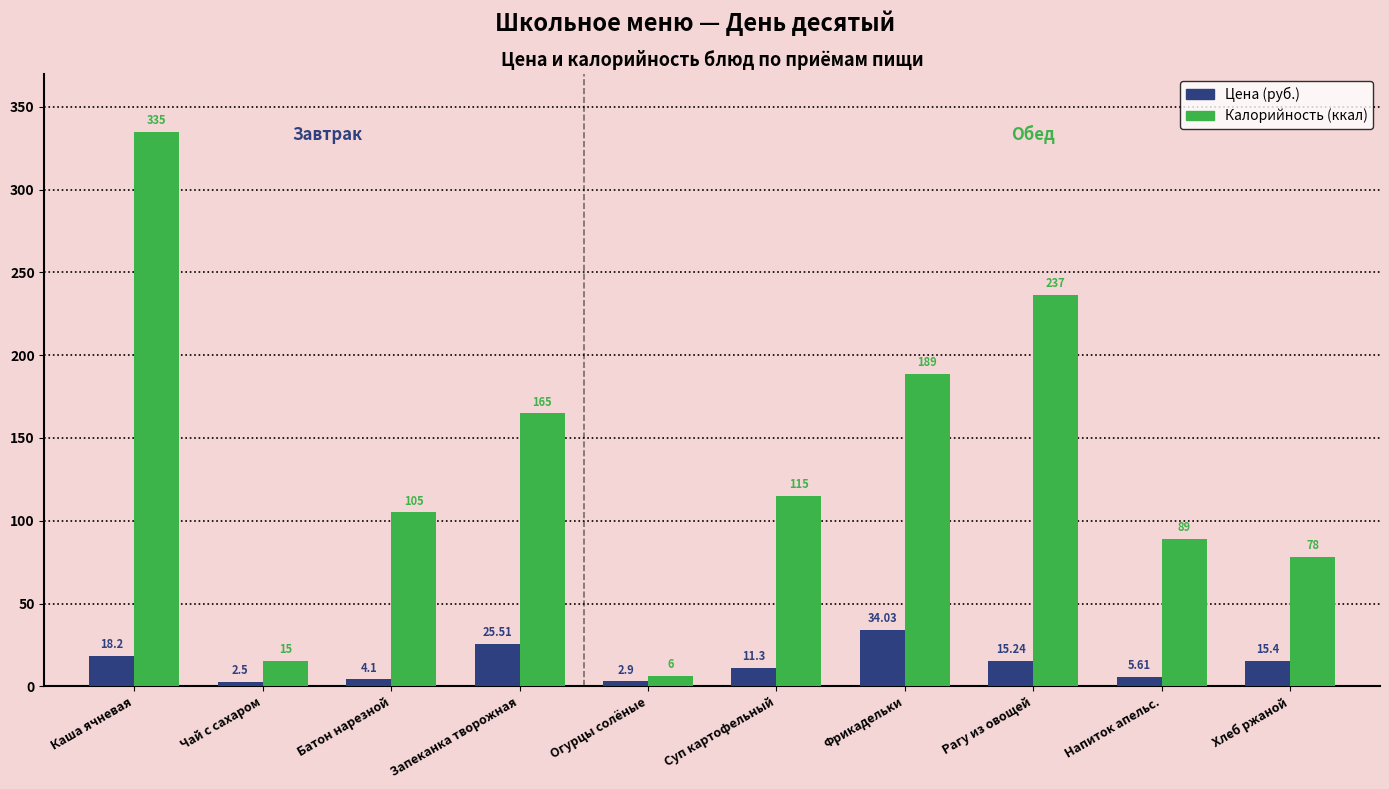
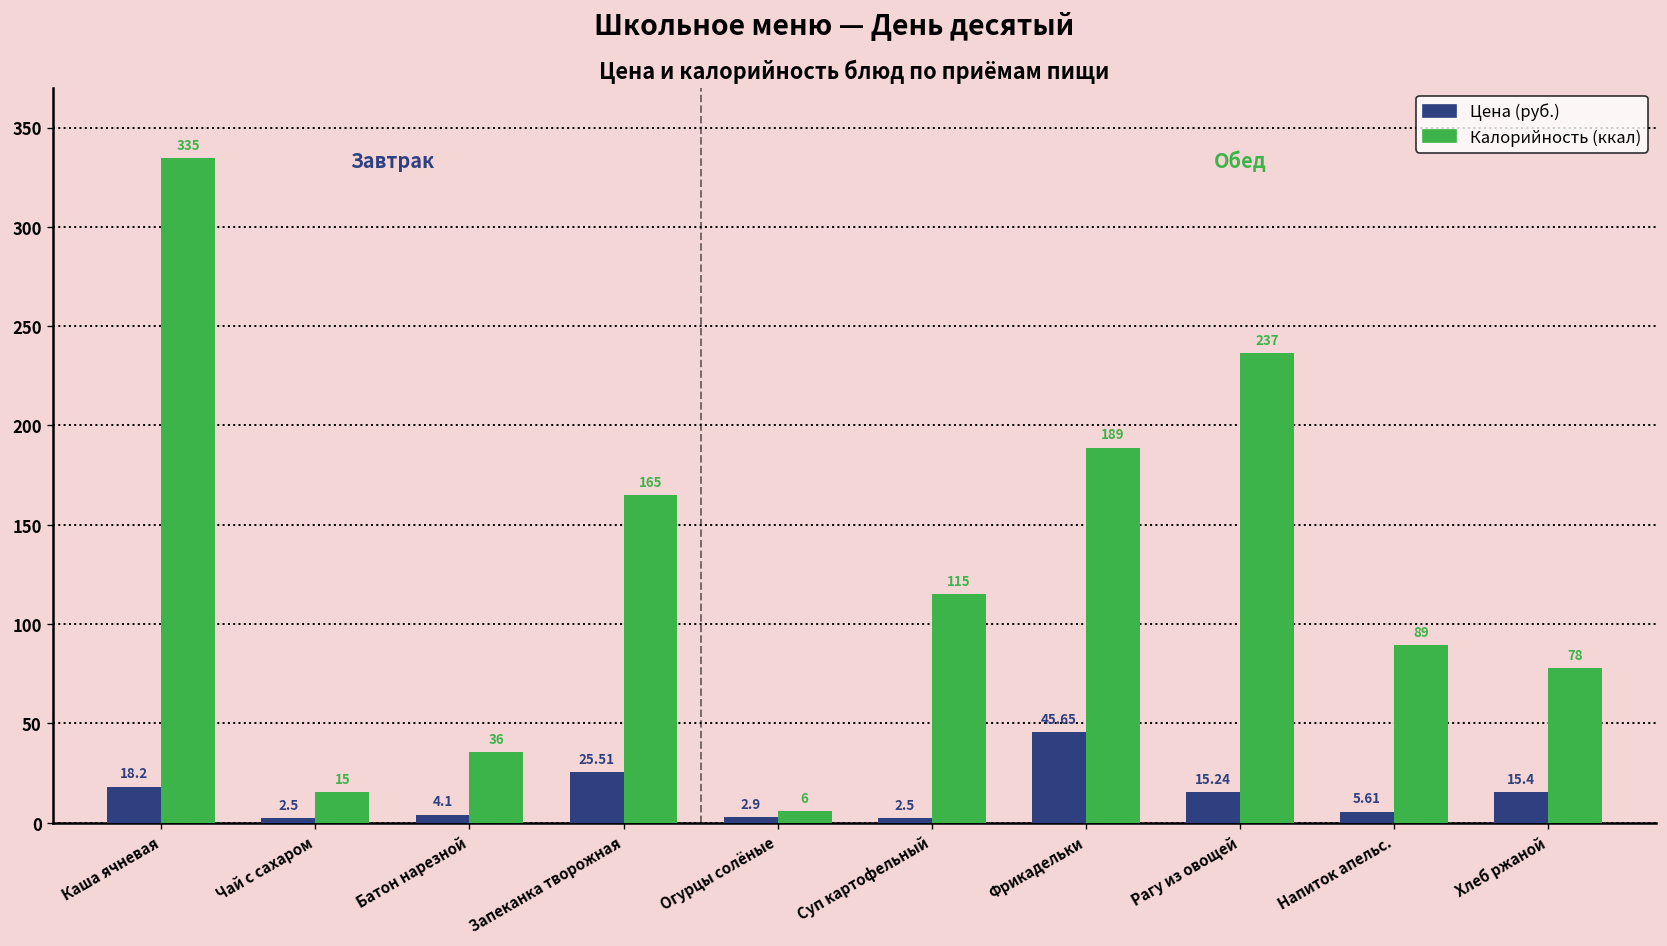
Калорийность (ккал), Батон нарезной: 105 -> 36
Цена (руб.), Суп картофельный: 11.3 -> 2.5
Цена (руб.), Фрикадельки: 34.03 -> 45.65
